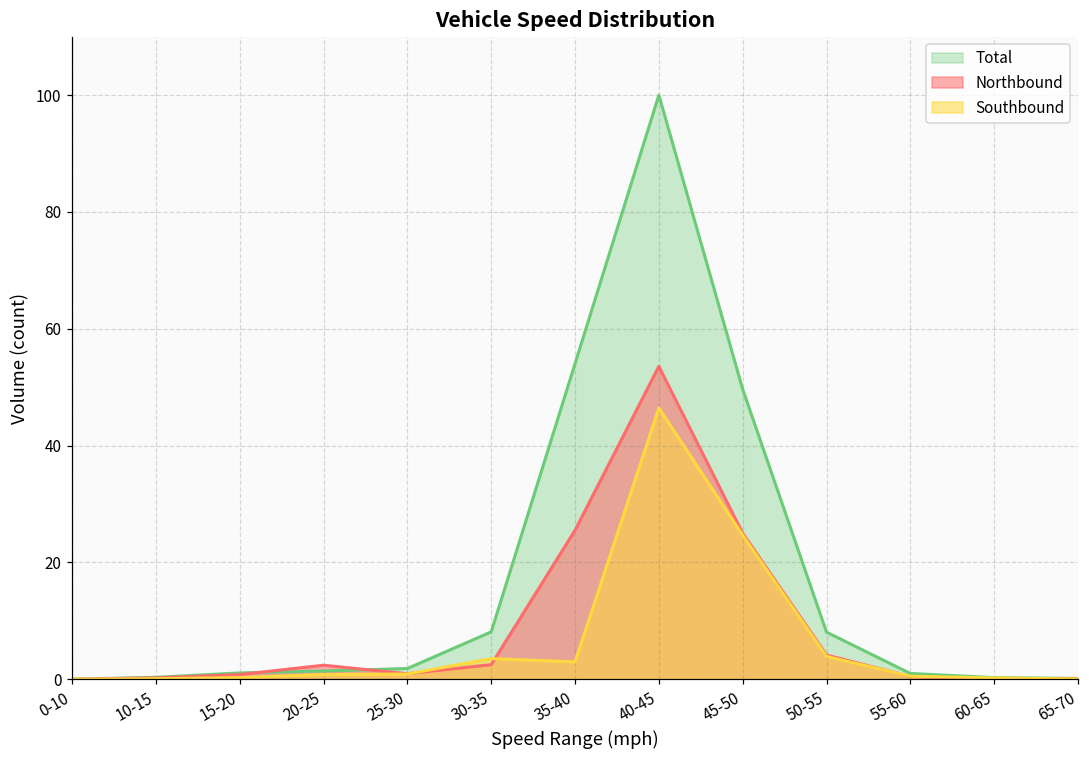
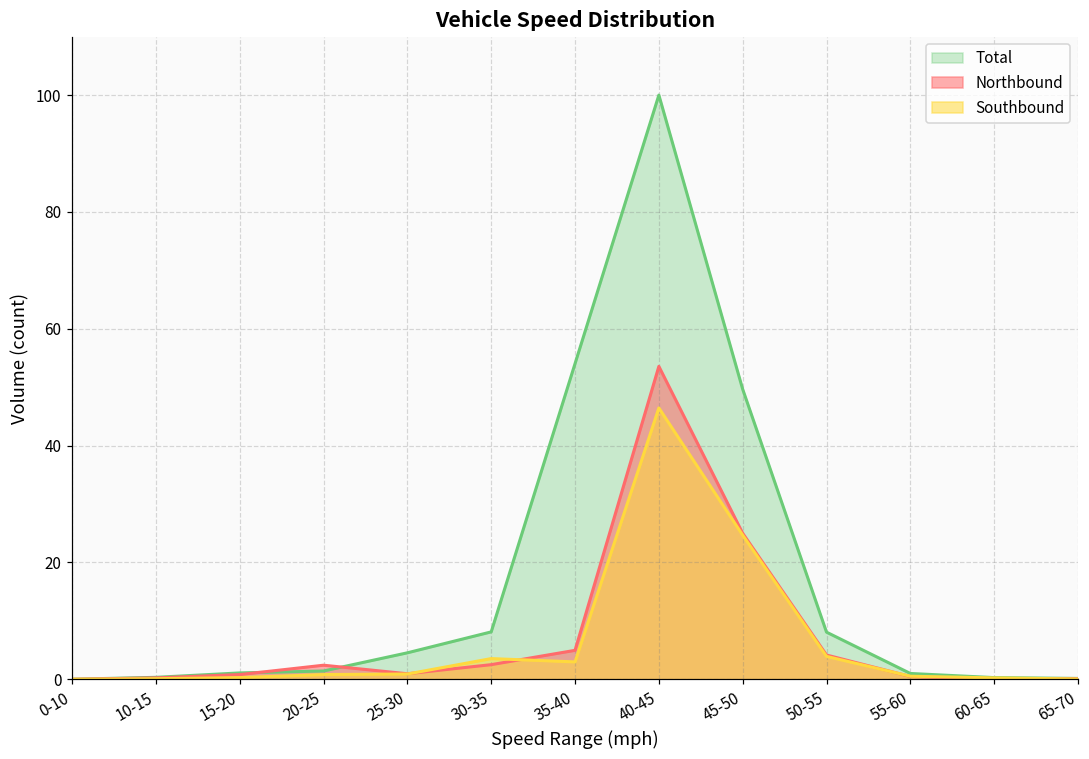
Total, 25-30: 2 -> 5
Northbound, 35-40: 26 -> 5
